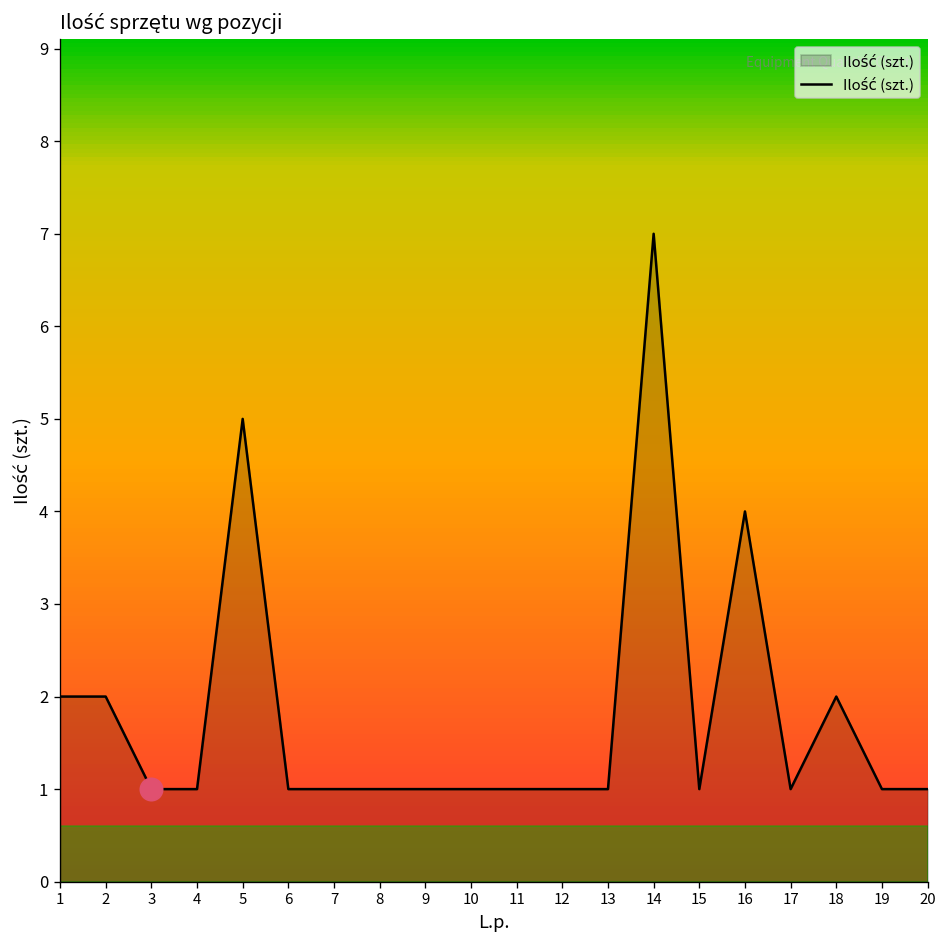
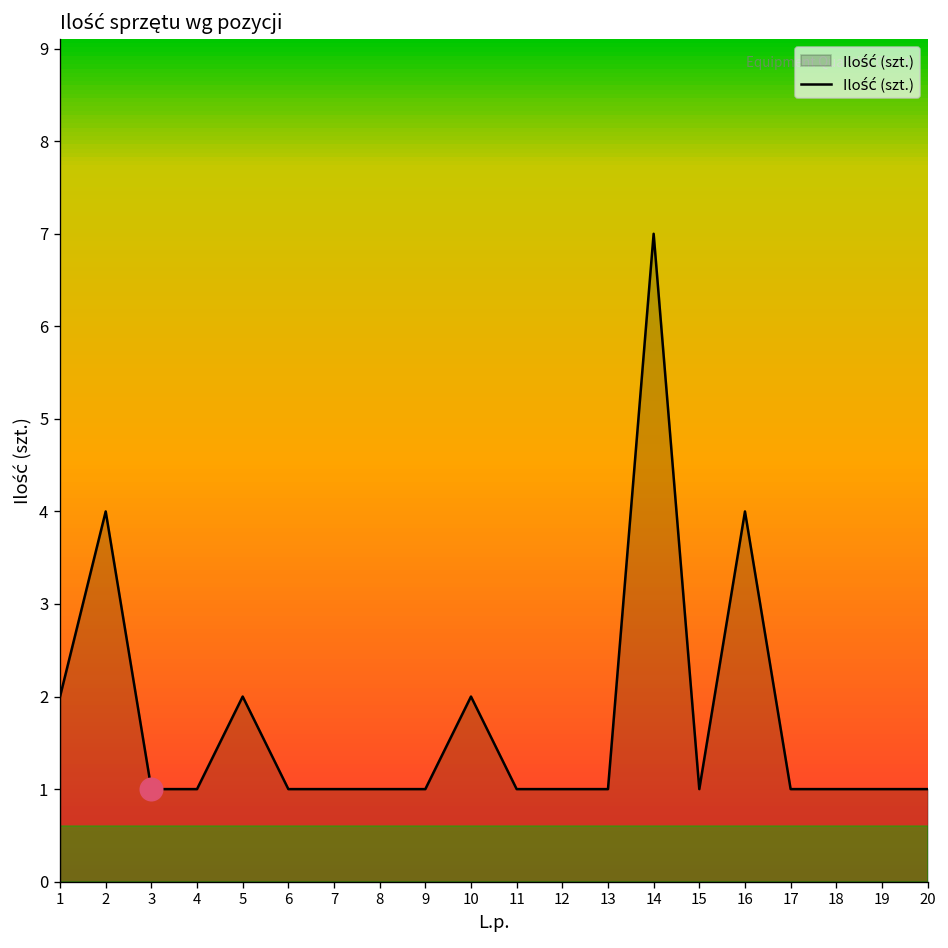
Ilość (szt.), 2: 2 -> 4
Ilość (szt.), 5: 5 -> 2
Ilość (szt.), 10: 1 -> 2
Ilość (szt.), 18: 2 -> 1
